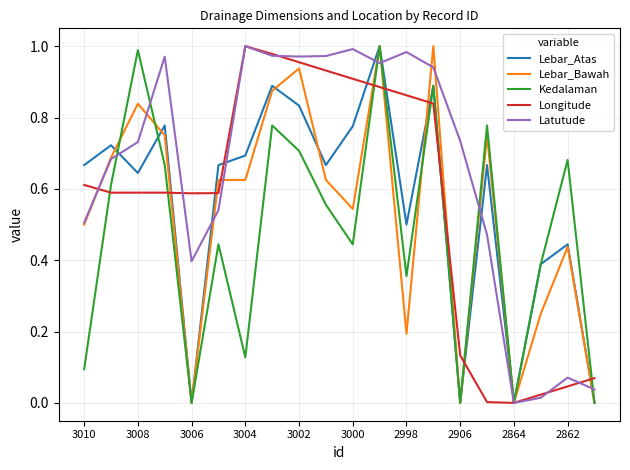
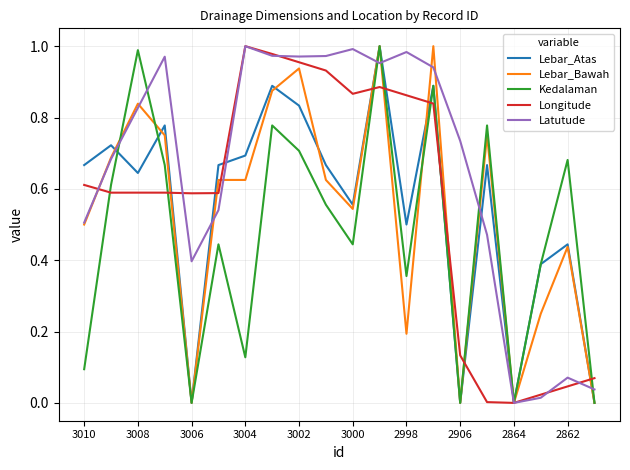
Latutude, 3008: 0.73 -> 0.83
Lebar_Atas, 3000: 0.78 -> 0.56
Longitude, 3000: 0.91 -> 0.87
